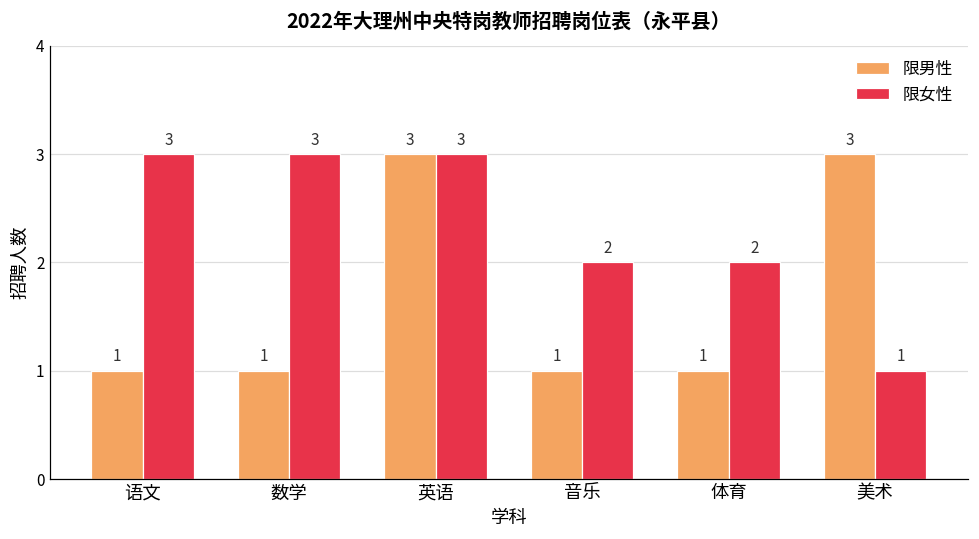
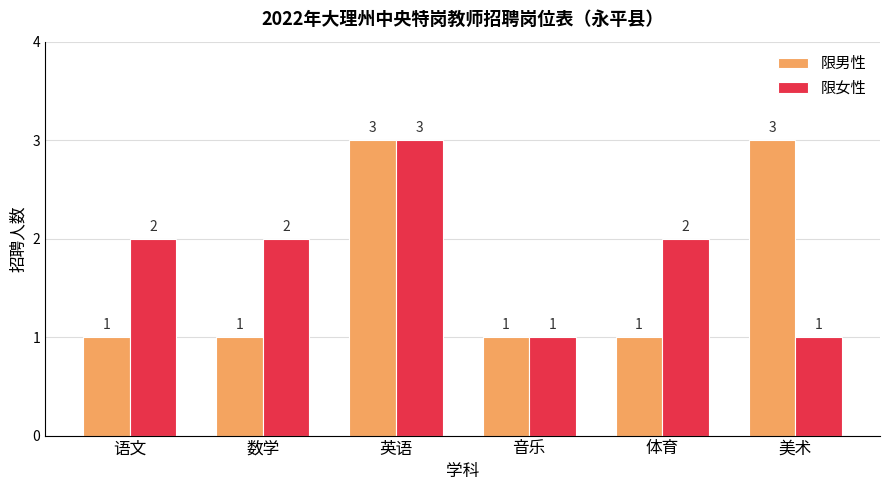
限女性, 语文: 3 -> 2
限女性, 数学: 3 -> 2
限女性, 音乐: 2 -> 1
